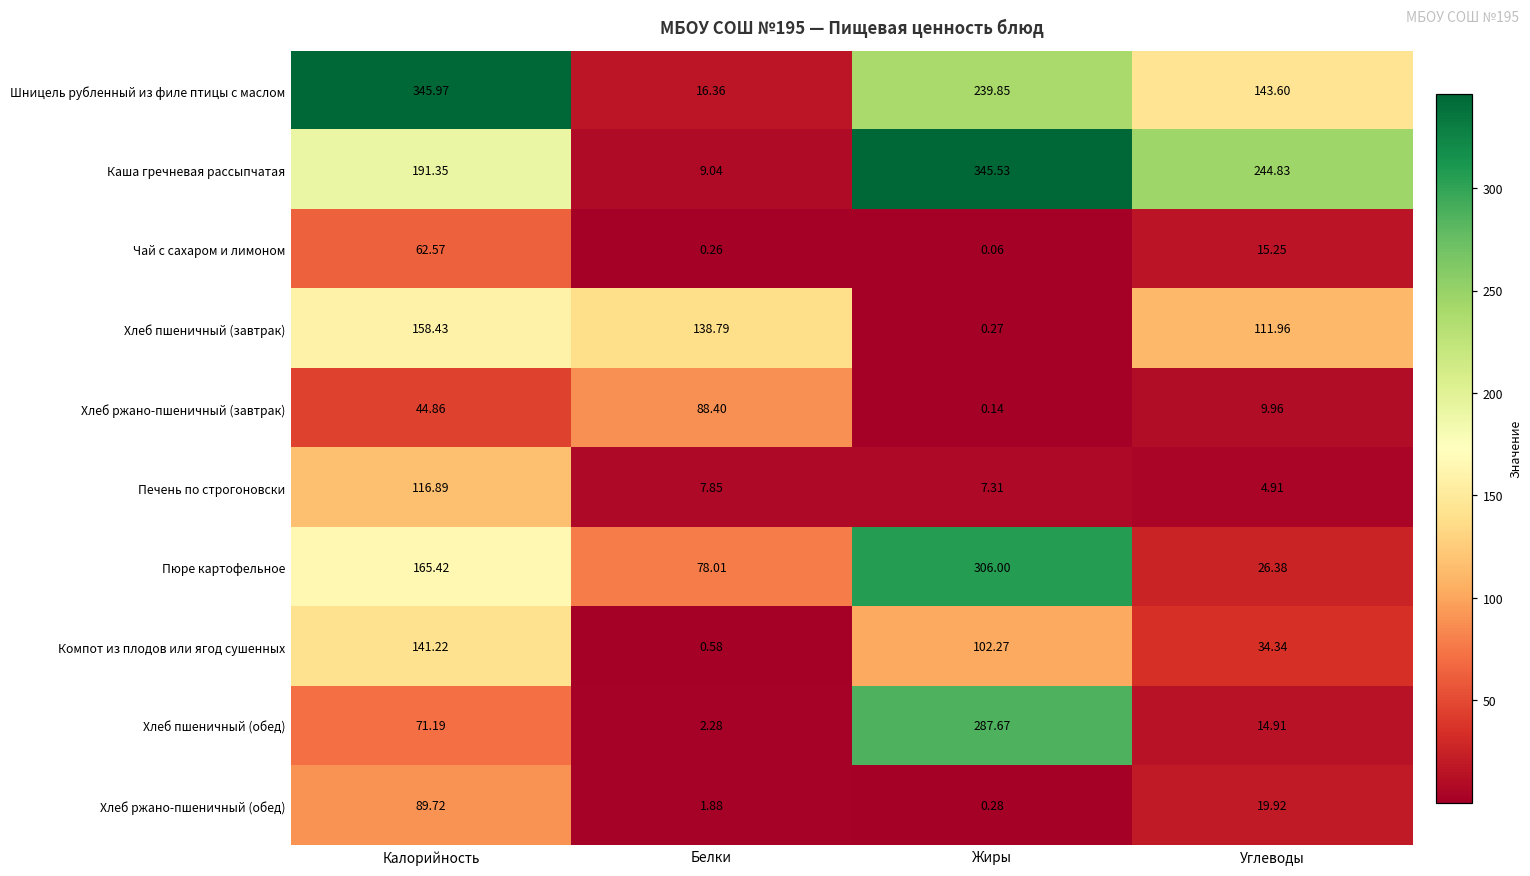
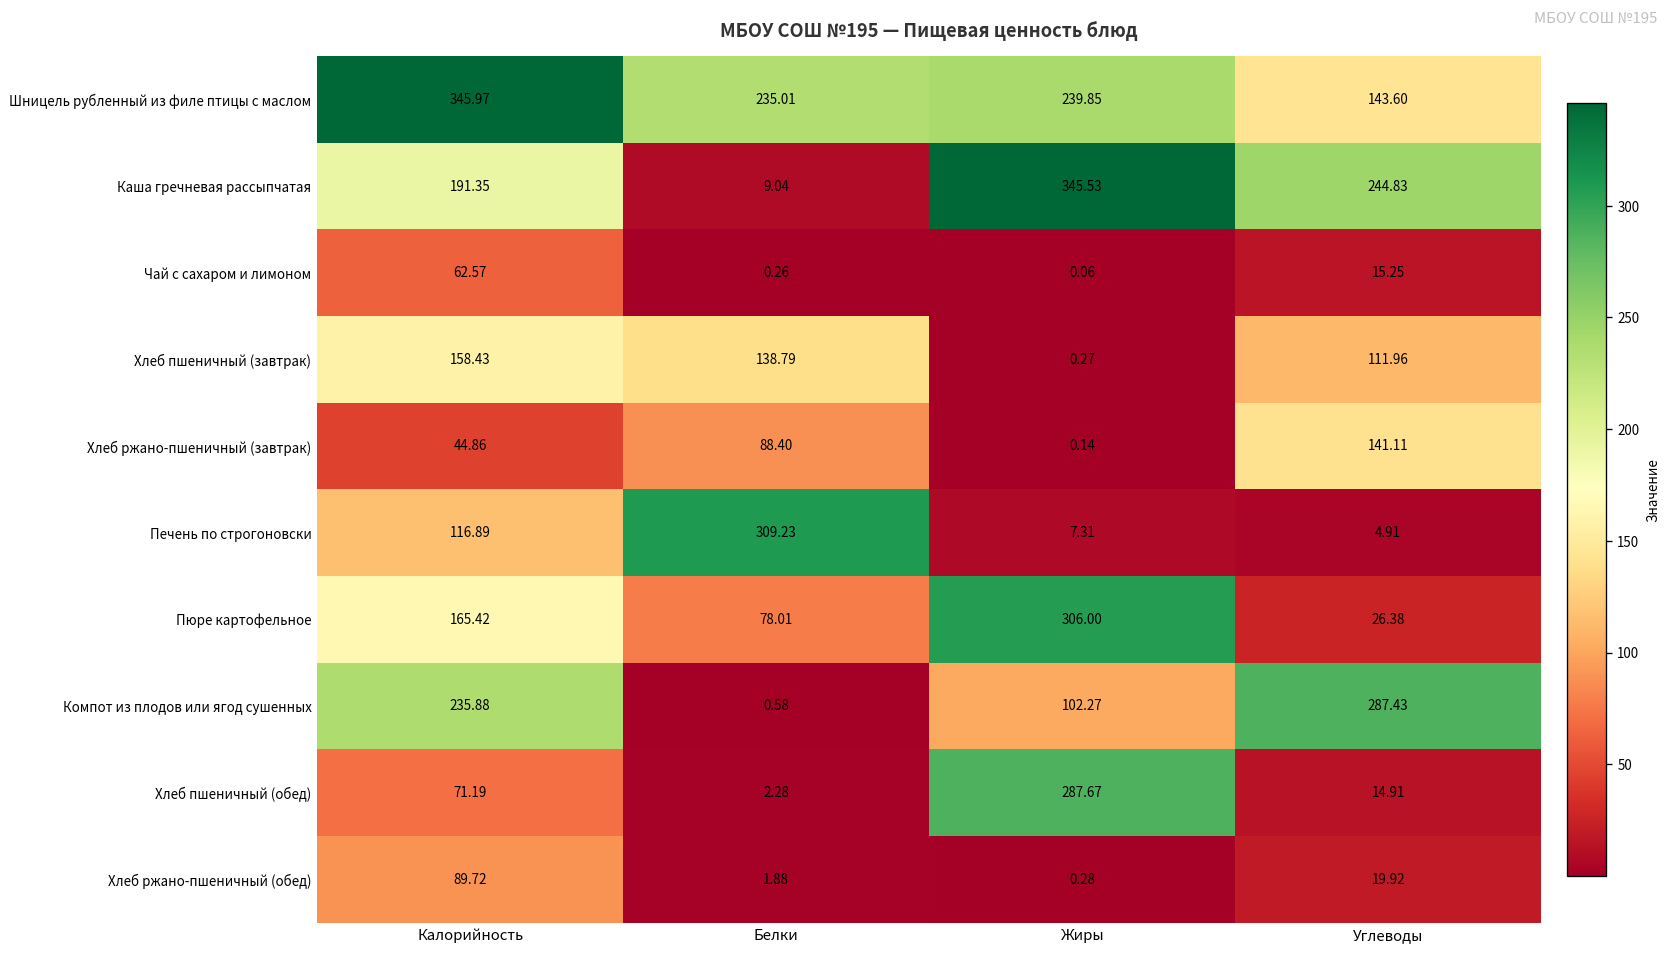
Шницель рубленный из филе птицы с маслом, Белки: 16.36 -> 235.01
Хлеб ржано-пшеничный (завтрак), Углеводы: 9.96 -> 141.11
Печень по строгоновски, Белки: 7.85 -> 309.23
Компот из плодов или ягод сушенных, Калорийность: 141.22 -> 235.88
Компот из плодов или ягод сушенных, Углеводы: 34.34 -> 287.43
